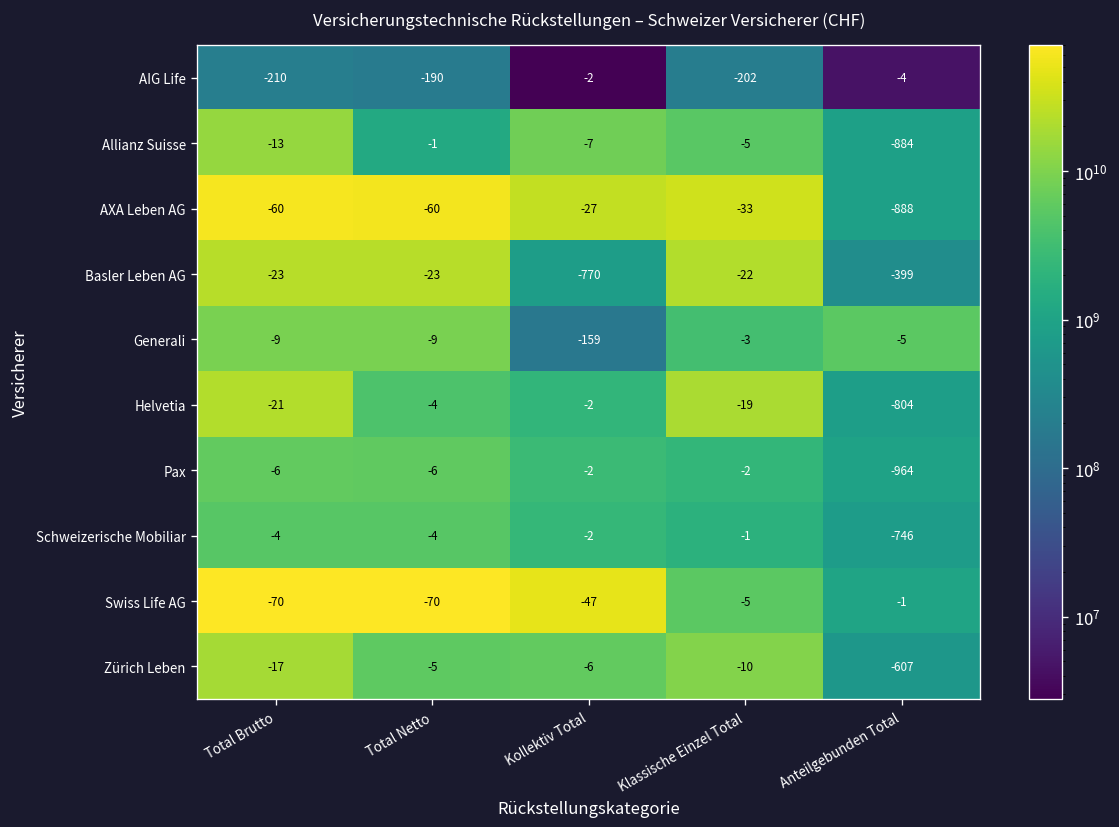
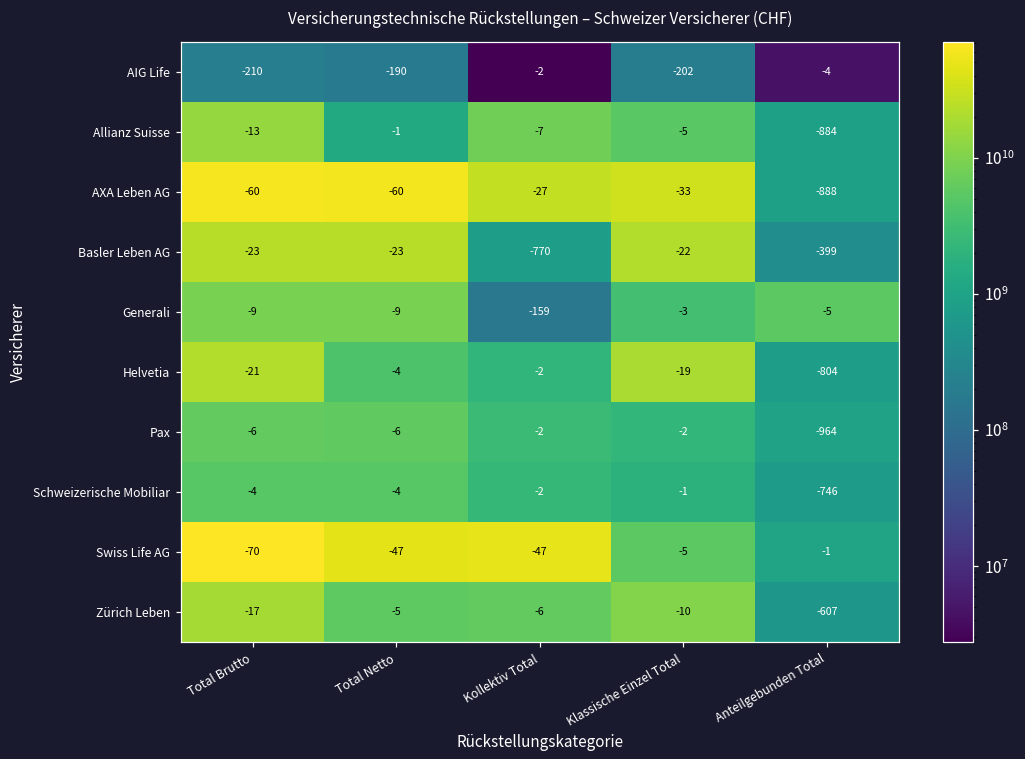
Swiss Life AG, Total Netto: -70 -> -47
